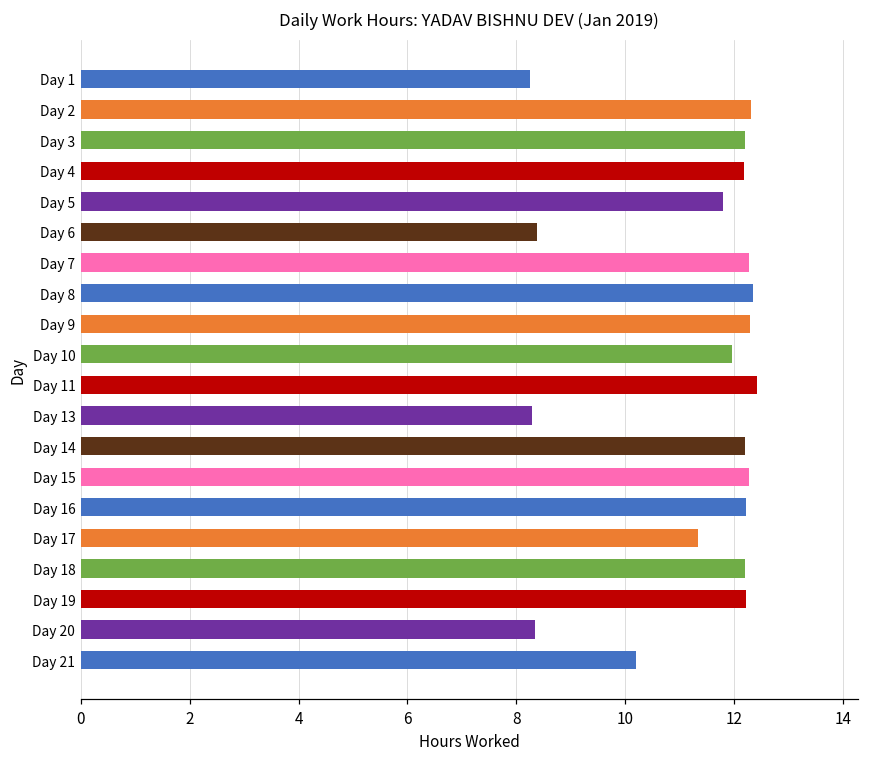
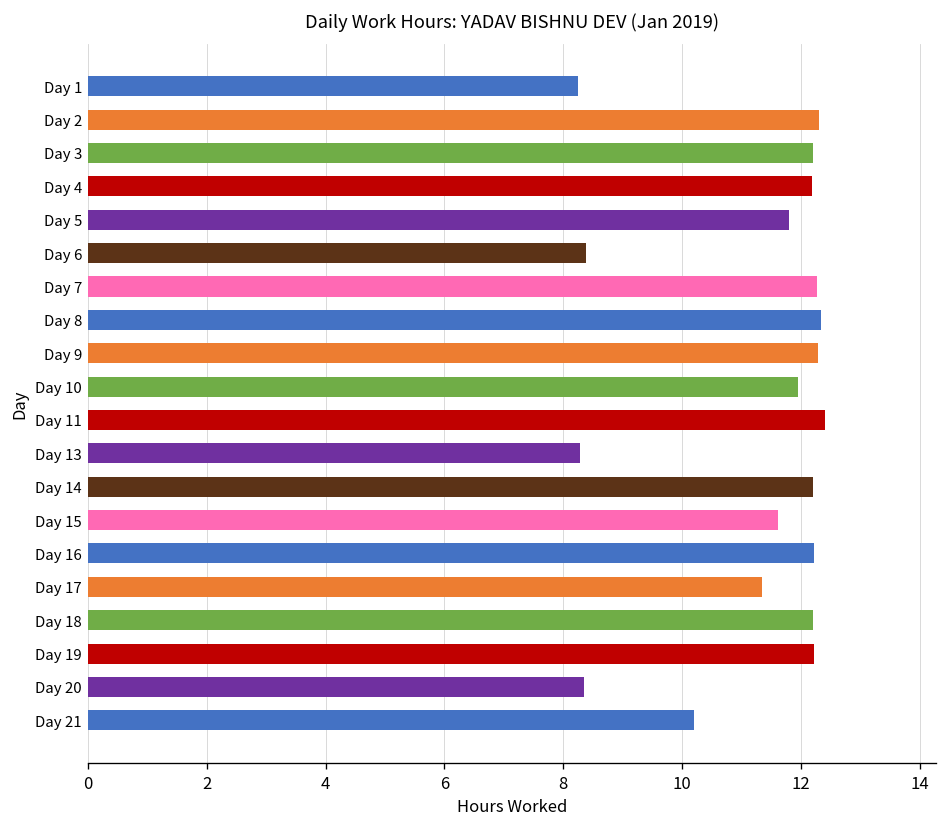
Day 15: 12.3 -> 11.6
